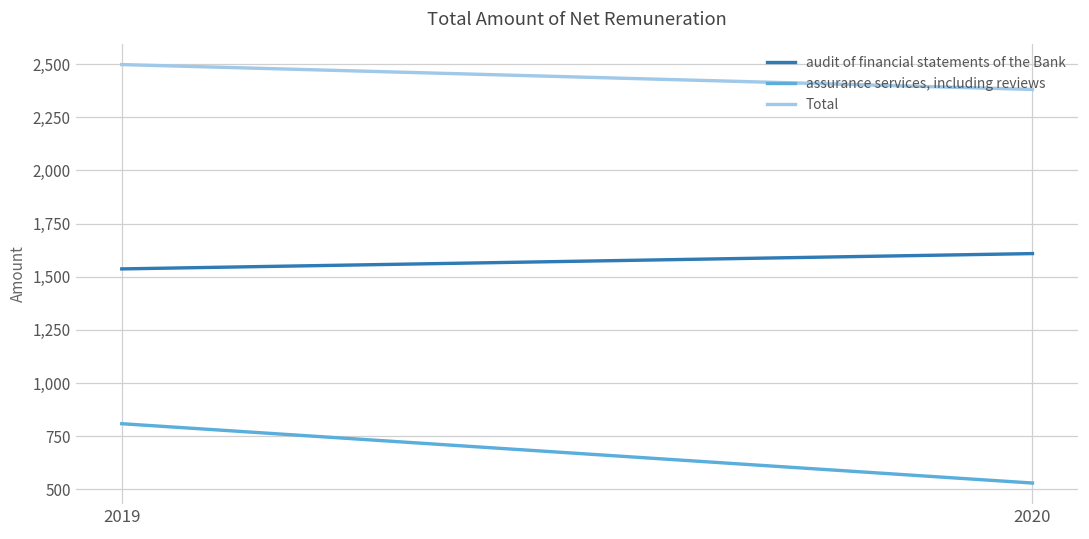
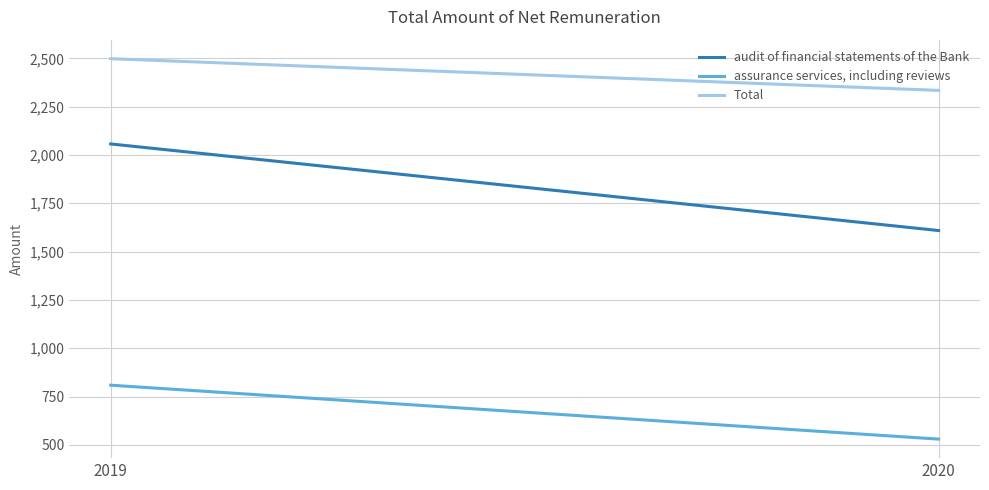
audit of financial statements of the Bank, 2019: 1,540 -> 2,060
Total, 2020: 2,380 -> 2,330
